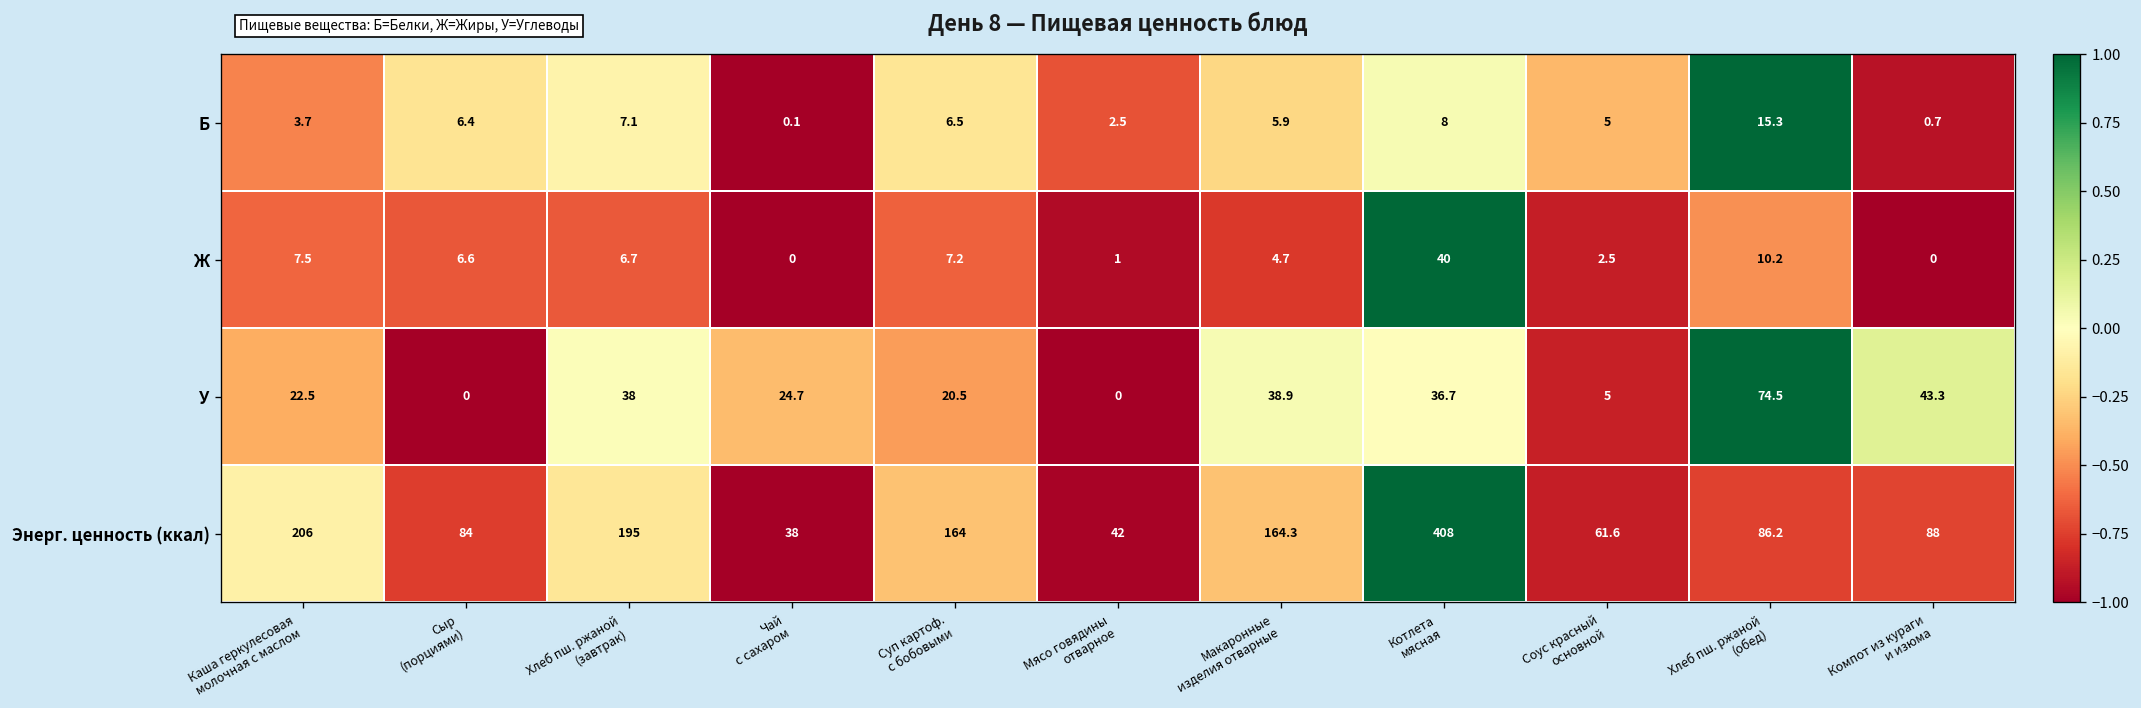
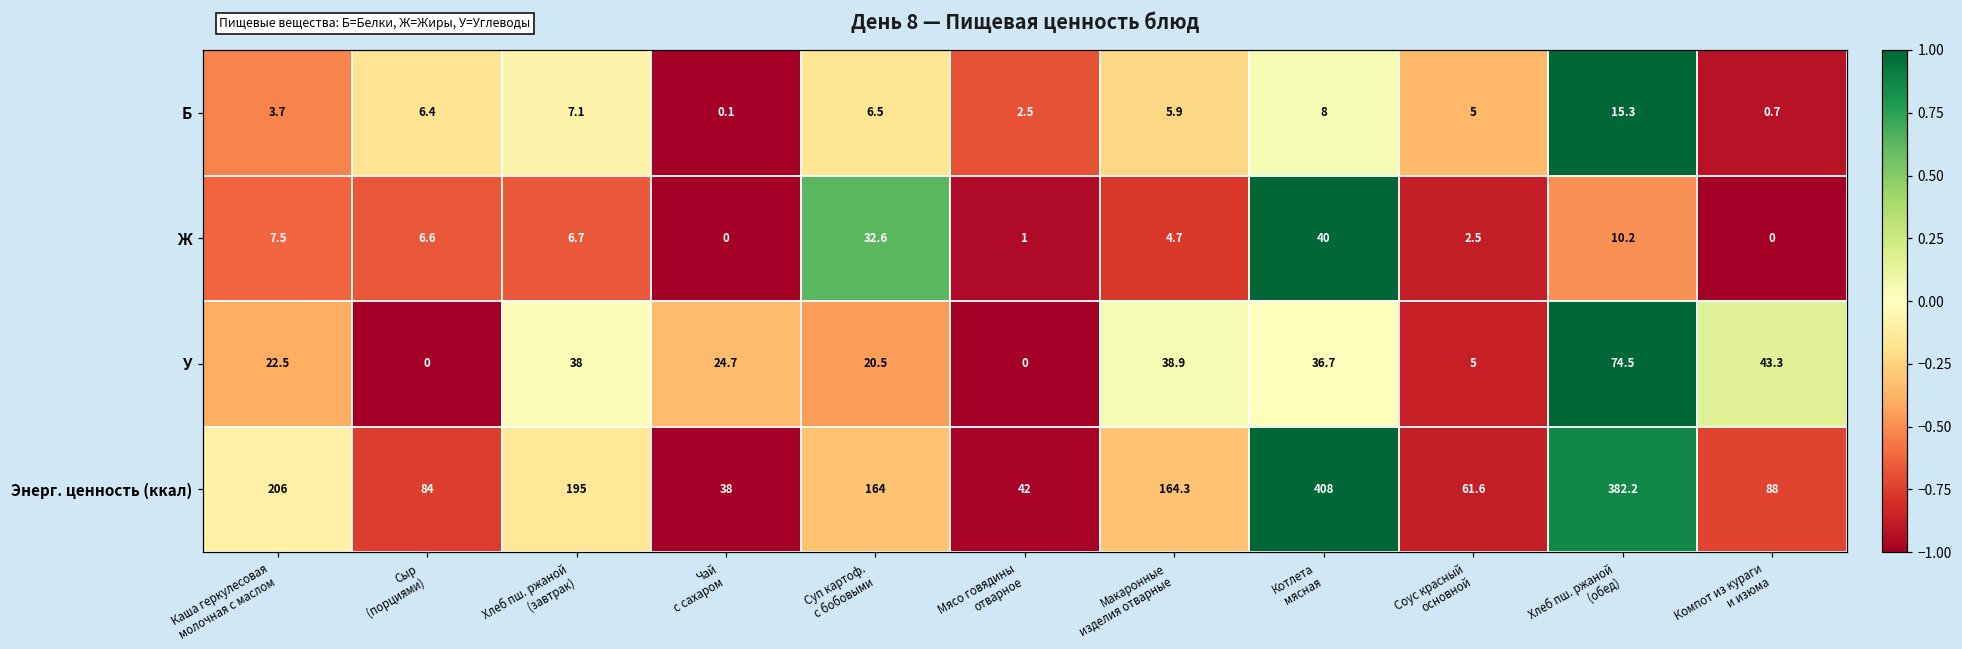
Ж, Суп картоф. с бобовыми: 7.2 -> 32.6
Энерг. ценность (ккал), Хлеб пш. ржаной (обед): 86.2 -> 382.2
